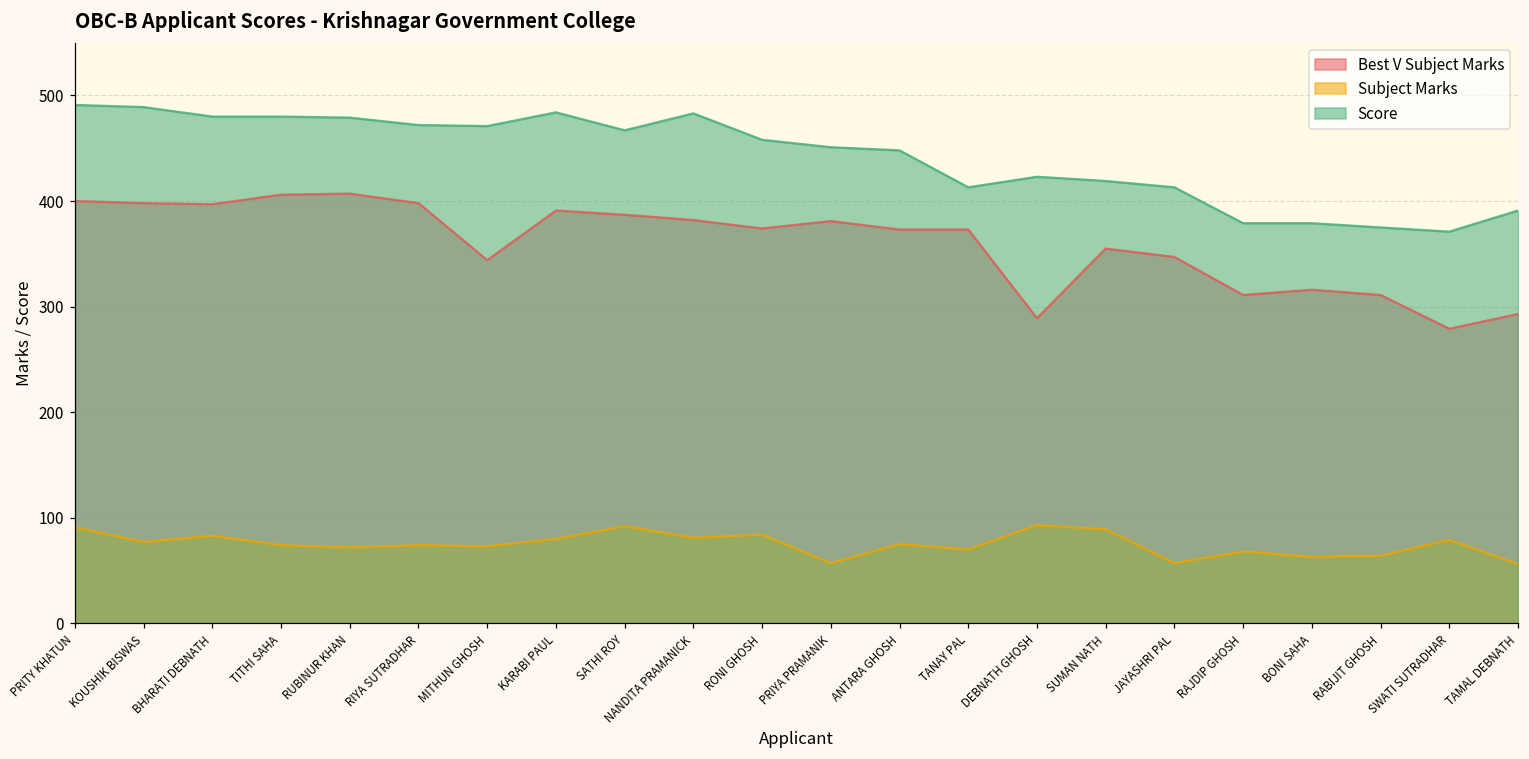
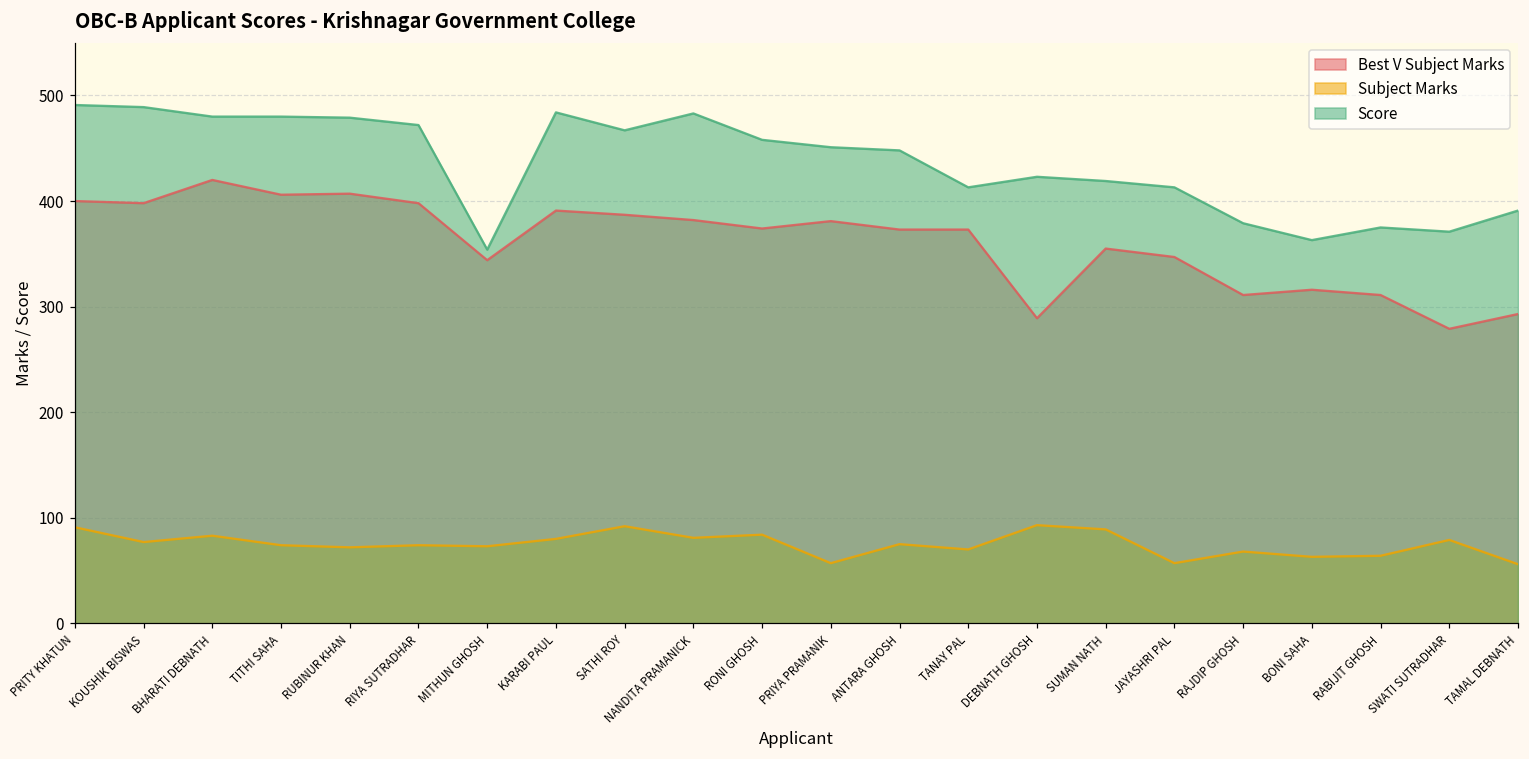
Best V Subject Marks, BHARATI DEBNATH: 400 -> 420
Score, MITHUN GHOSH: 470 -> 350
Score, BONI SAHA: 380 -> 360
